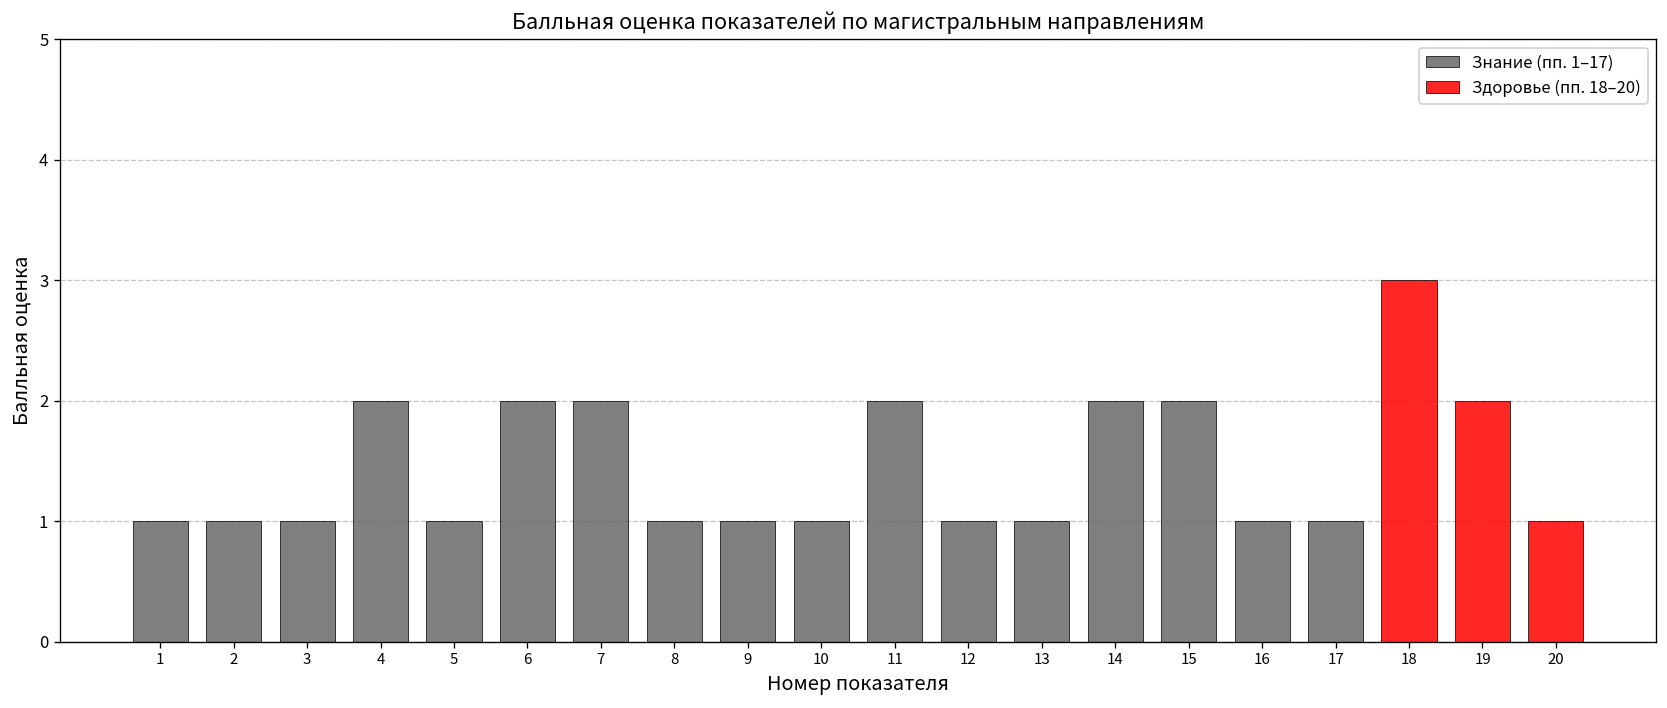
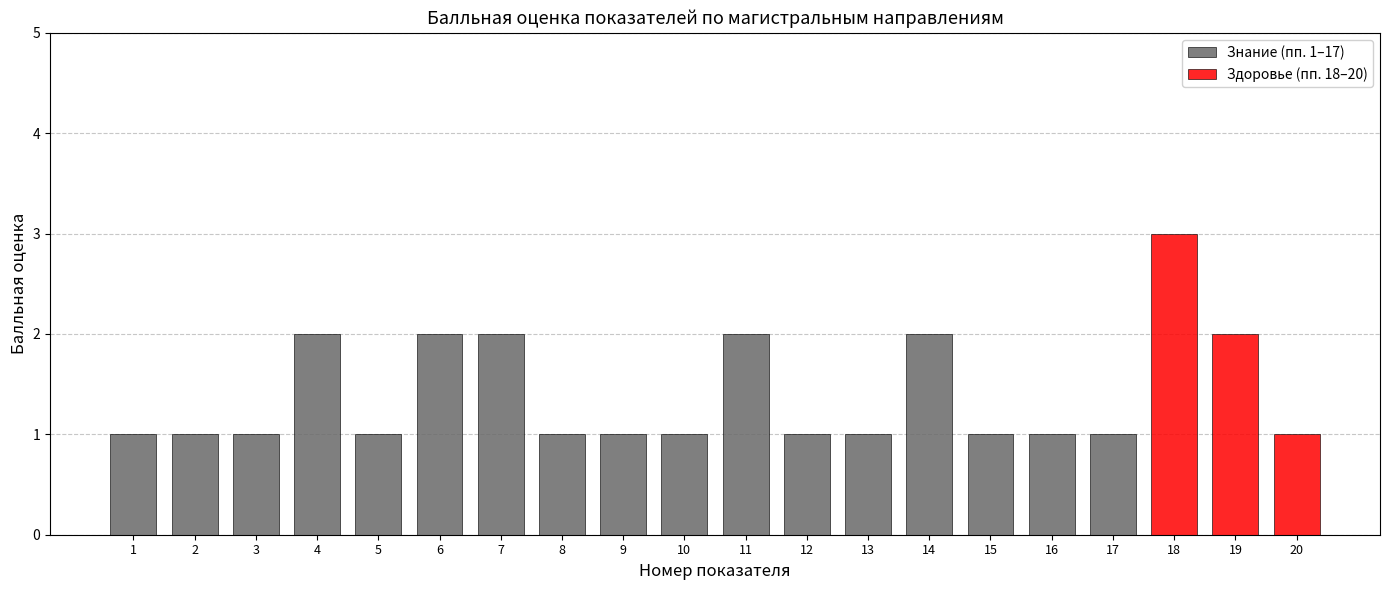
Знание (пп. 1–17), 15: 2 -> 1
